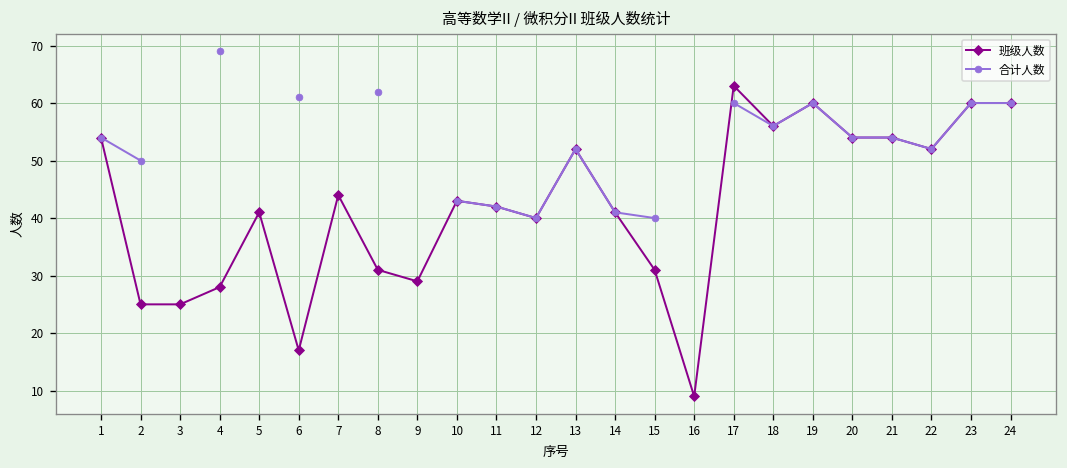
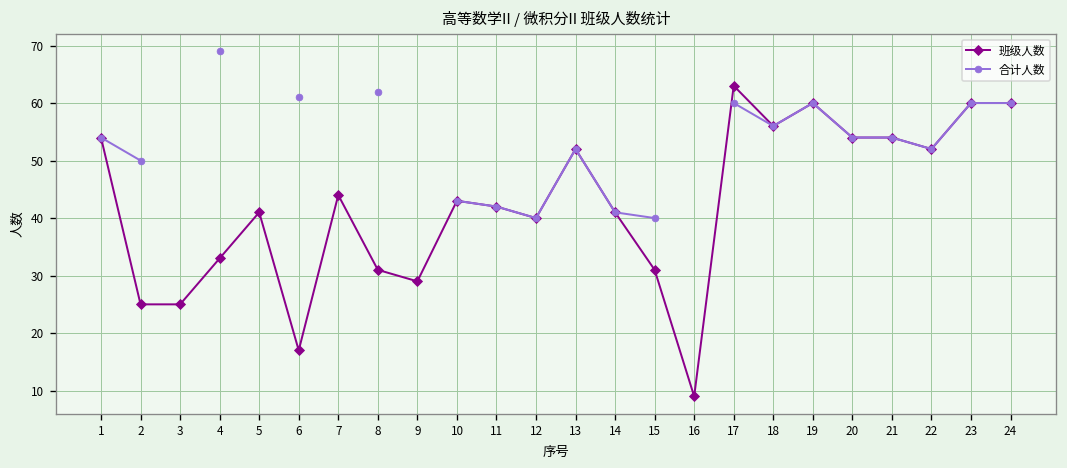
班级人数, 4: 28 -> 33
